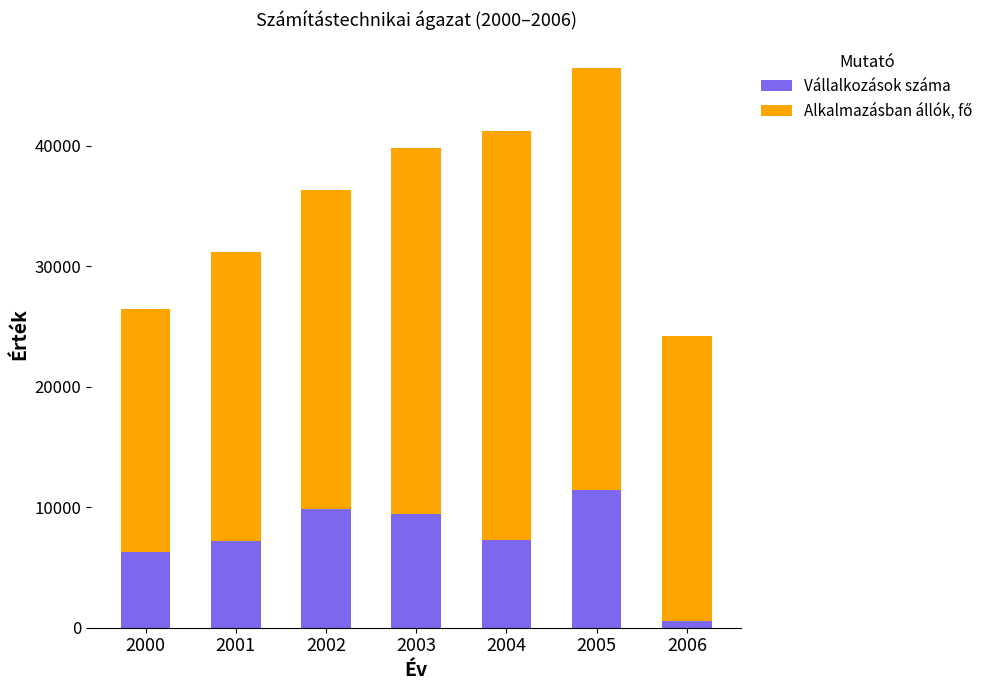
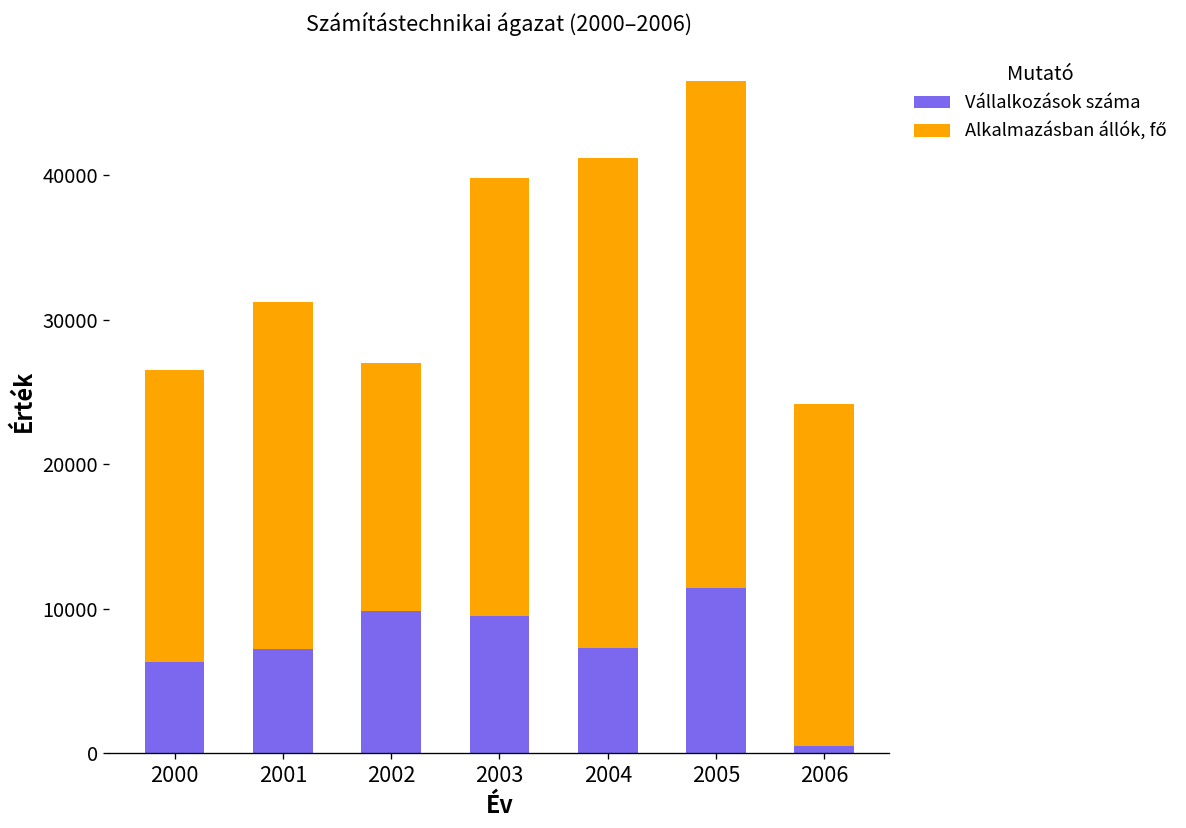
Alkalmazásban állók, fő, 2002: 26500 -> 17100
